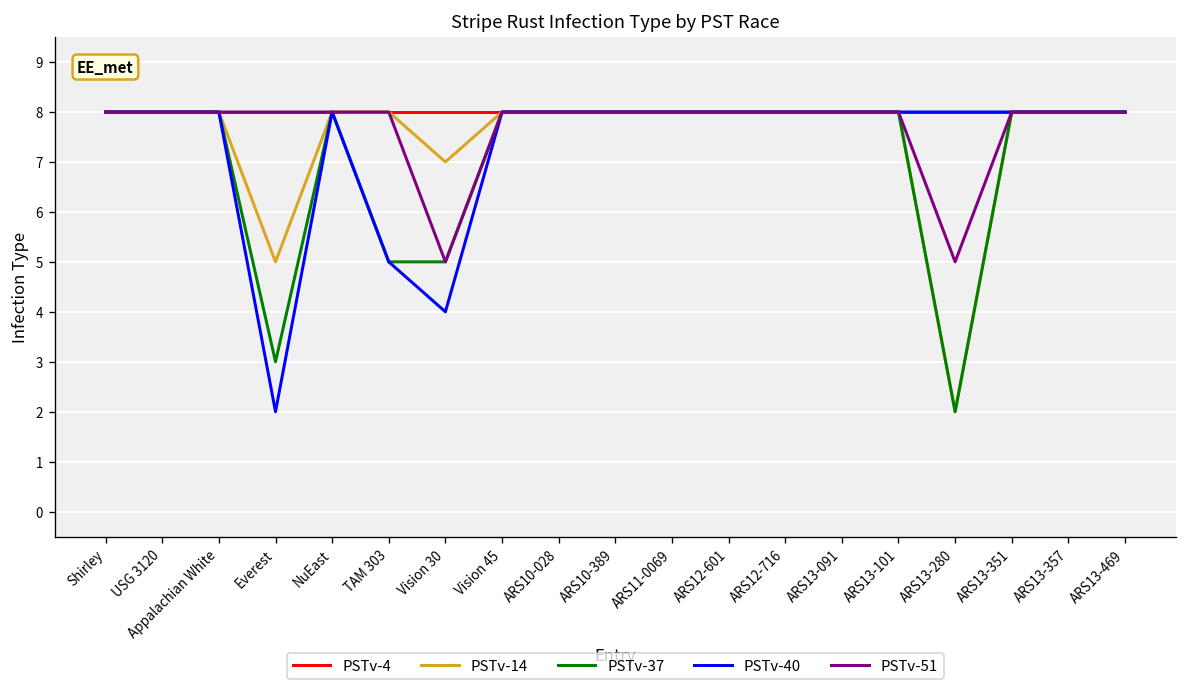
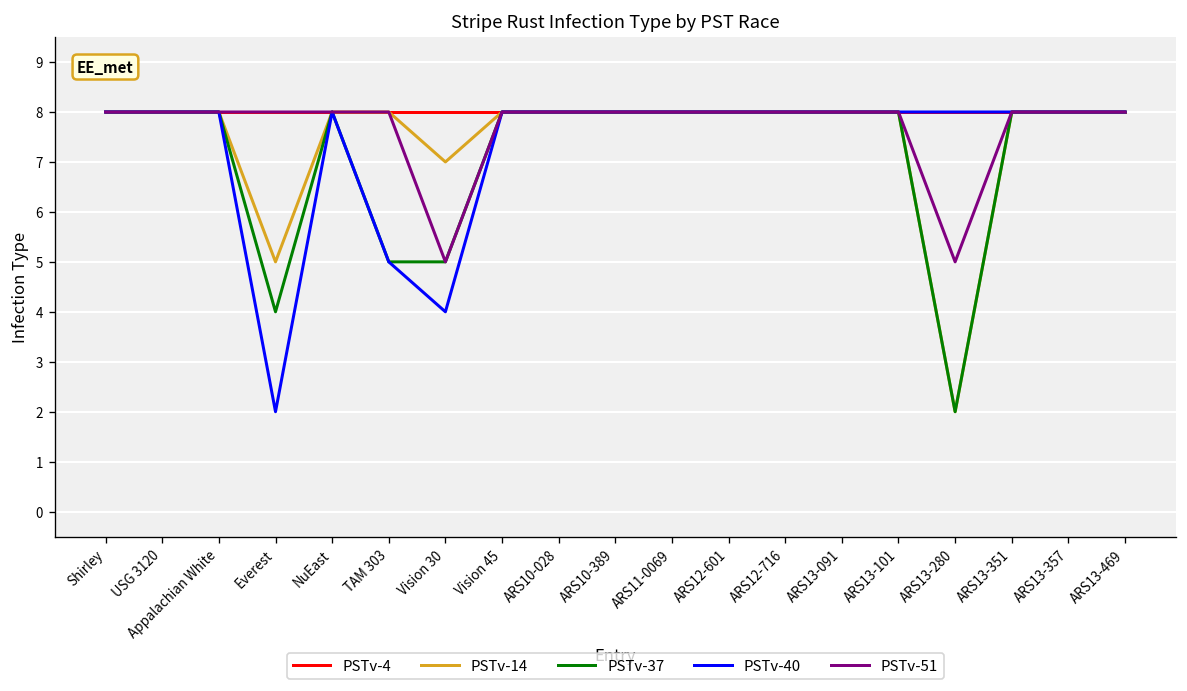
PSTv-37, Everest: 3 -> 4
